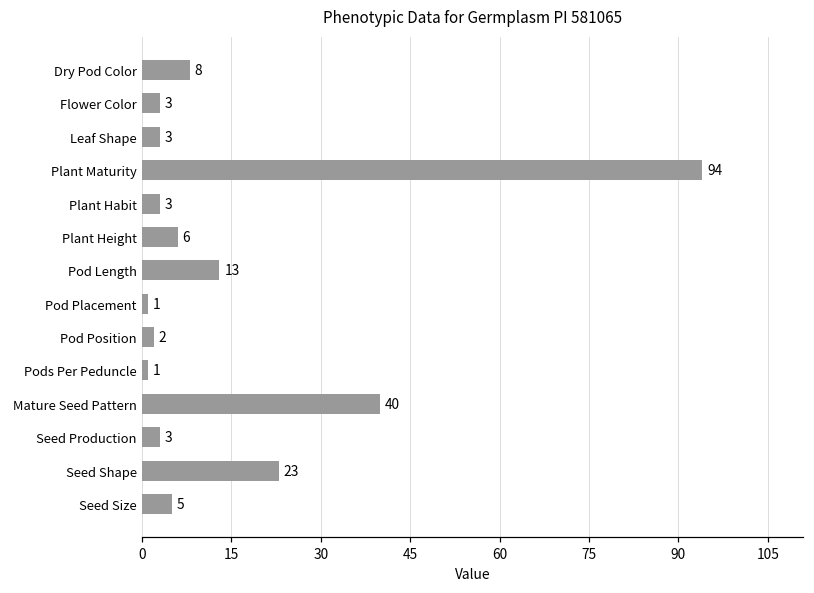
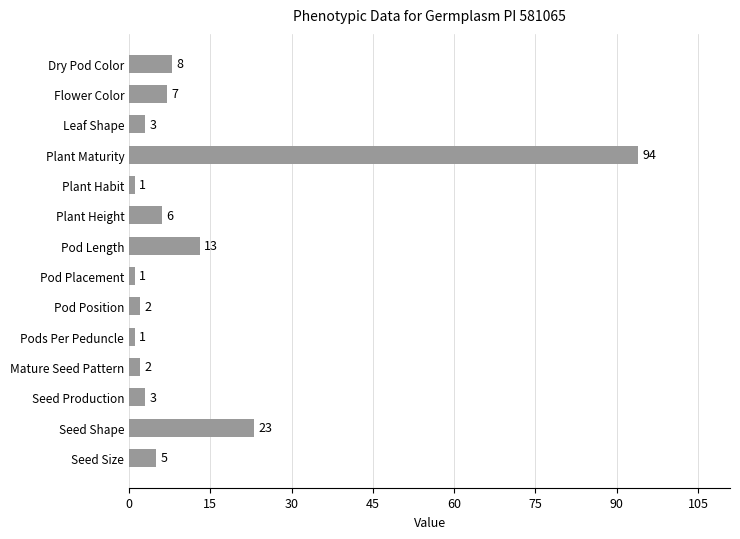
Flower Color: 3 -> 7
Plant Habit: 3 -> 1
Mature Seed Pattern: 40 -> 2
